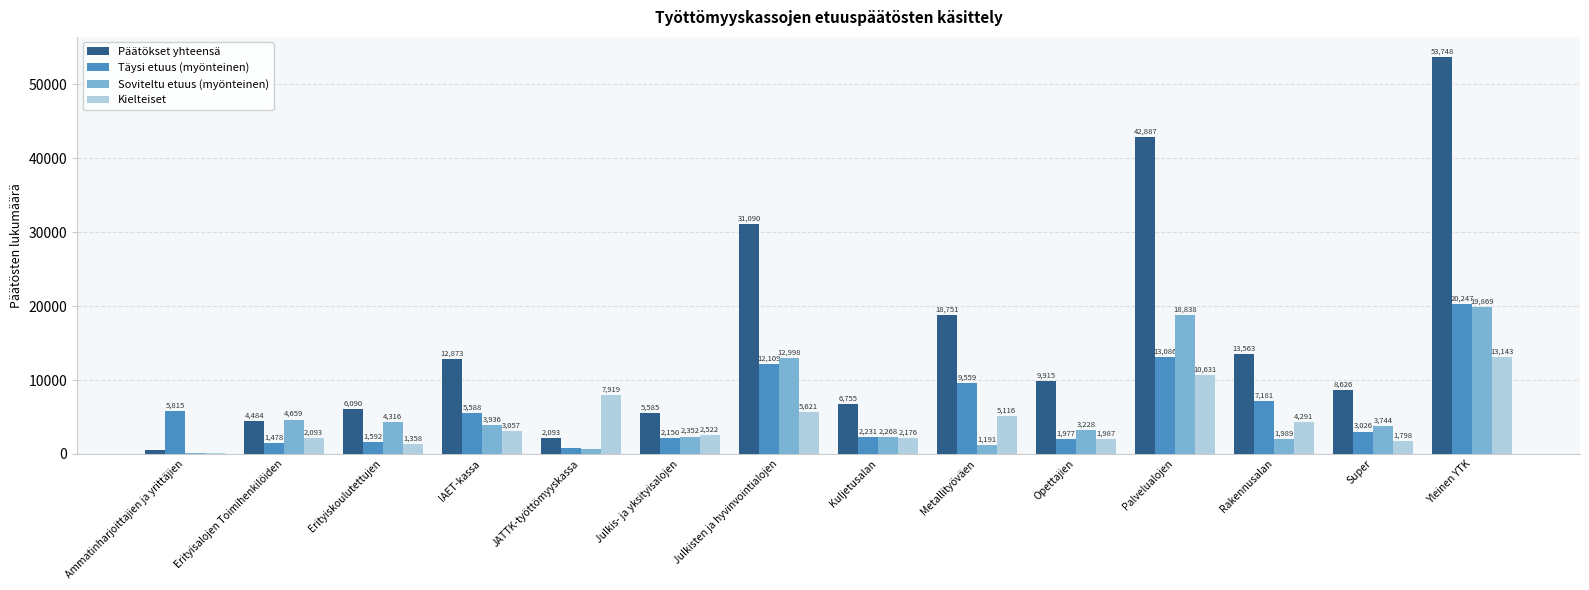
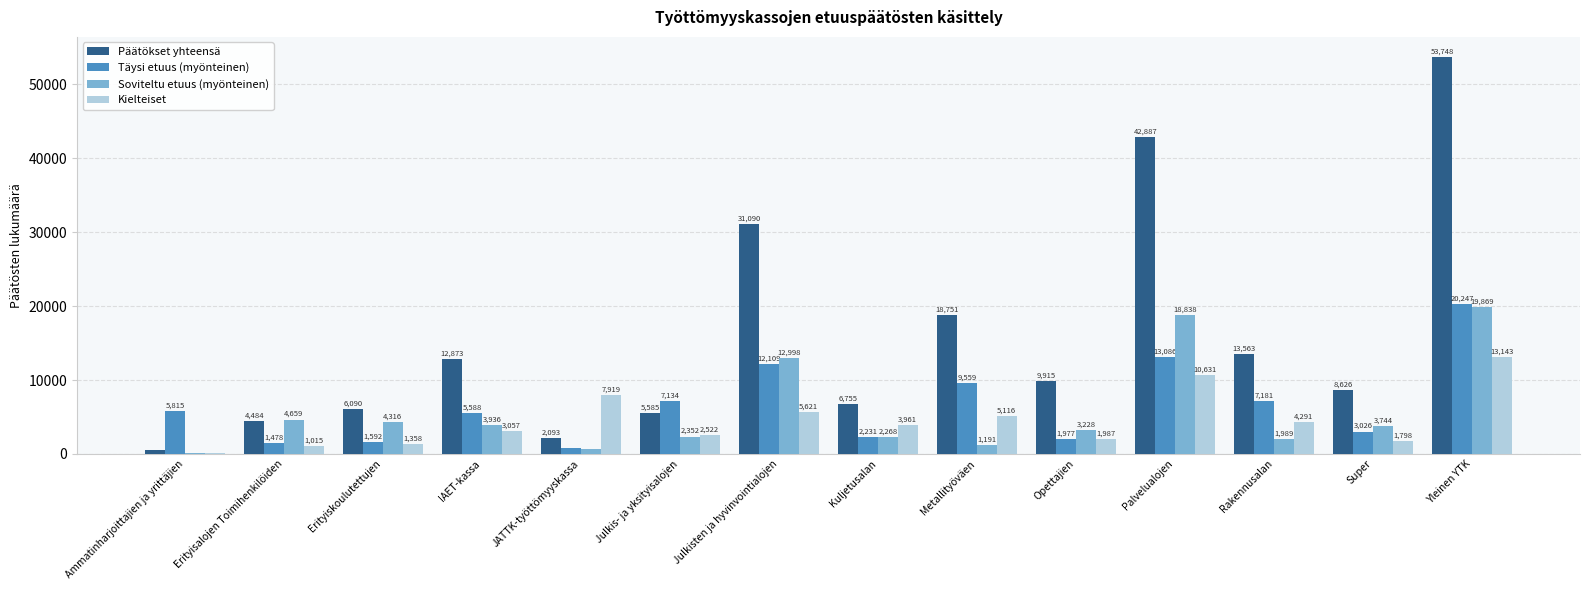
Kielteiset, Erityisalojen Toimihenkilöiden: 2,093 -> 1,015
Täysi etuus (myönteinen), Julkis- ja yksityisalojen: 2,150 -> 7,134
Kielteiset, Kuljetusalan: 2,176 -> 3,961
